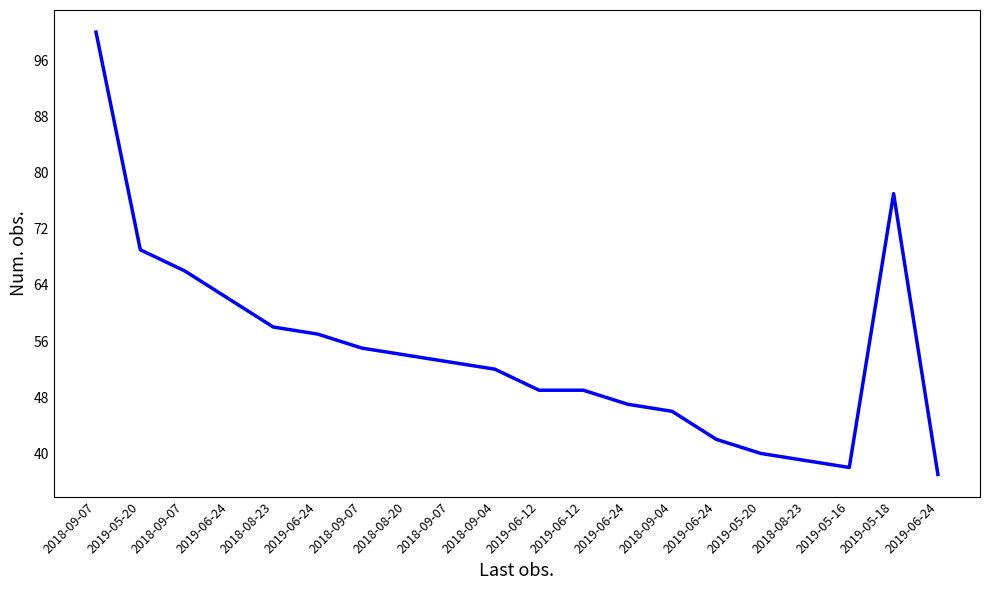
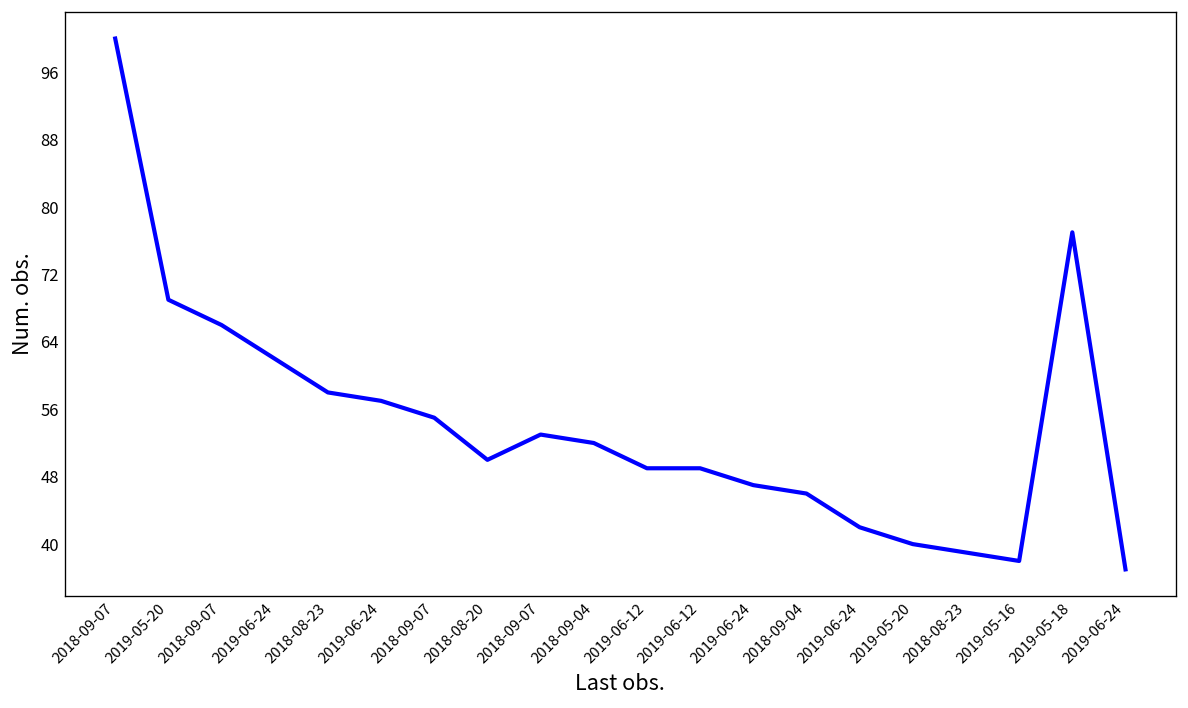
2018-08-20: 54 -> 50
